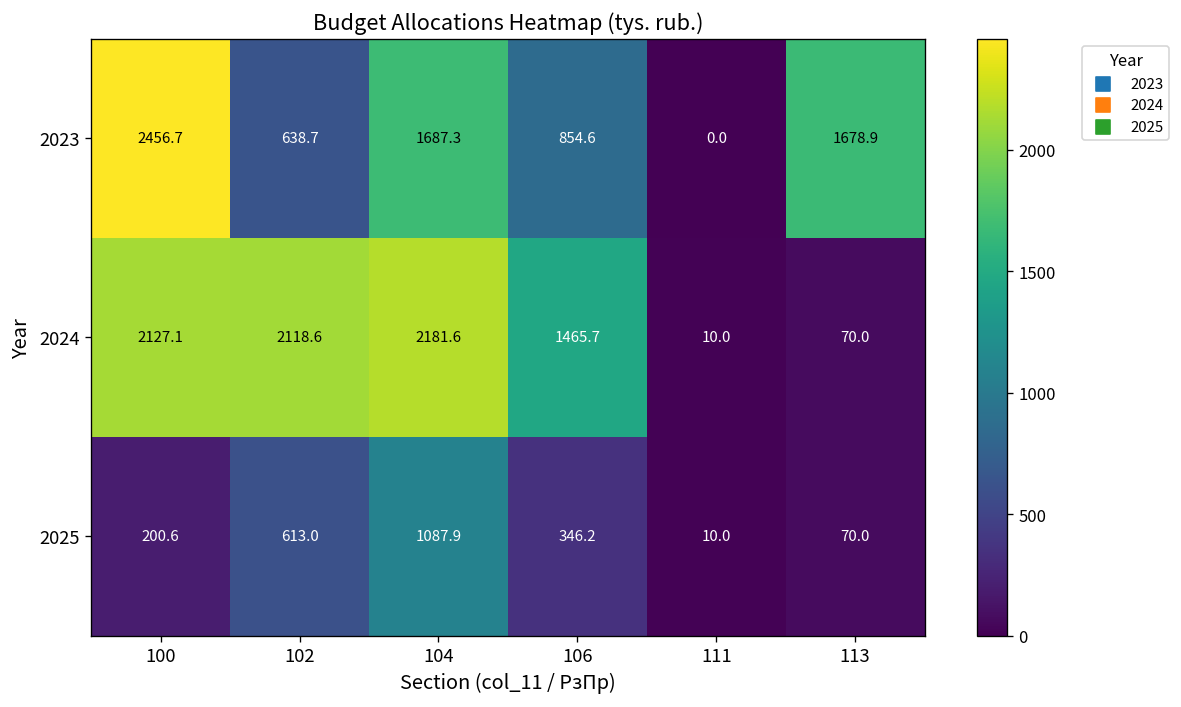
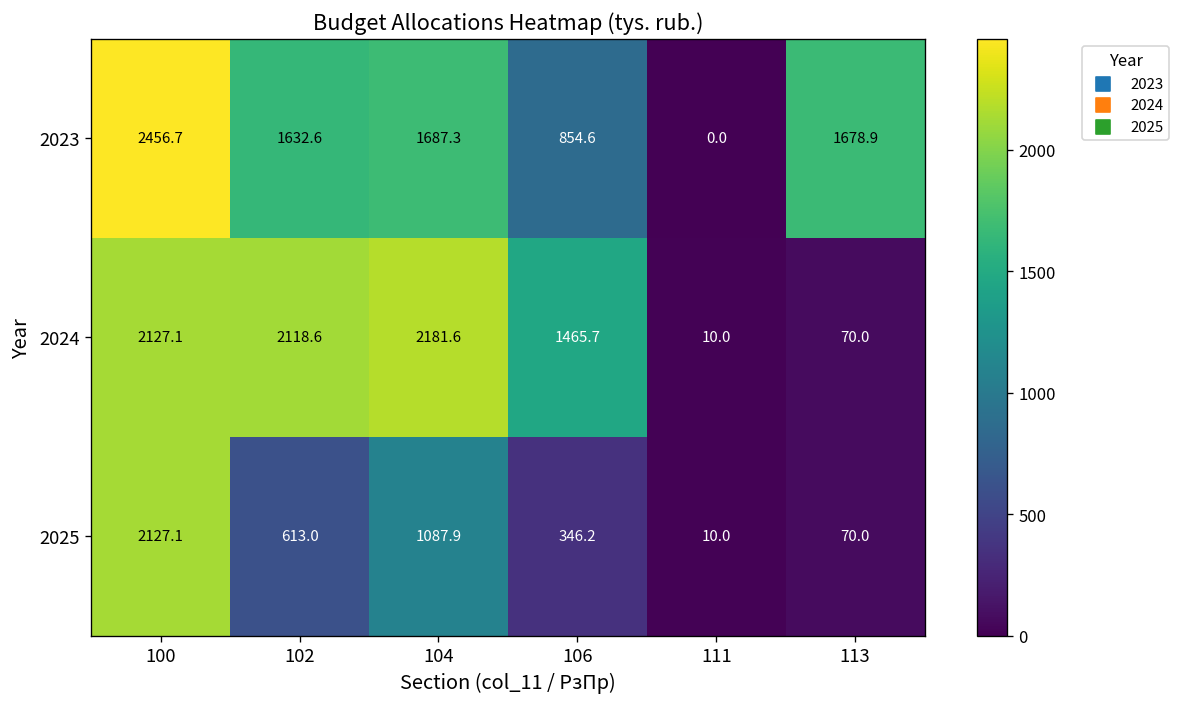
2023, 102: 638.7 -> 1632.6
2025, 100: 200.6 -> 2127.1
